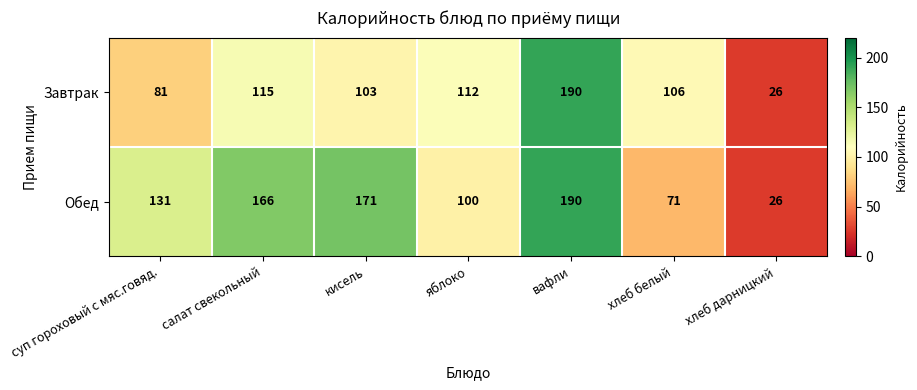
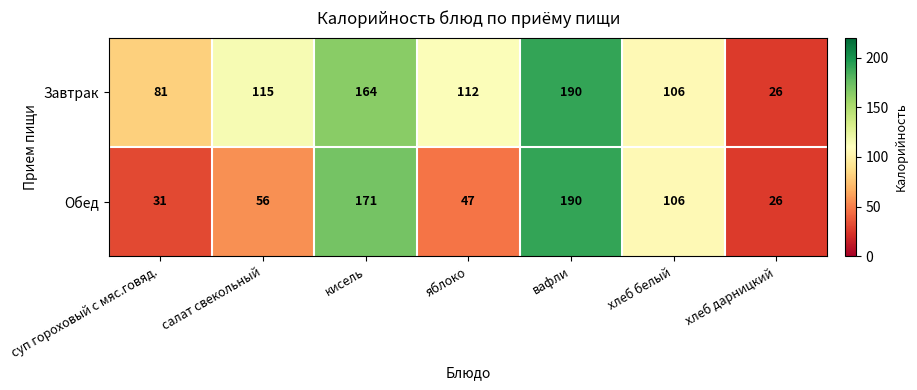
Завтрак, кисель: 103 -> 164
Обед, суп гороховый с мяс.говяд.: 131 -> 31
Обед, салат свекольный: 166 -> 56
Обед, яблоко: 100 -> 47
Обед, хлеб белый: 71 -> 106
